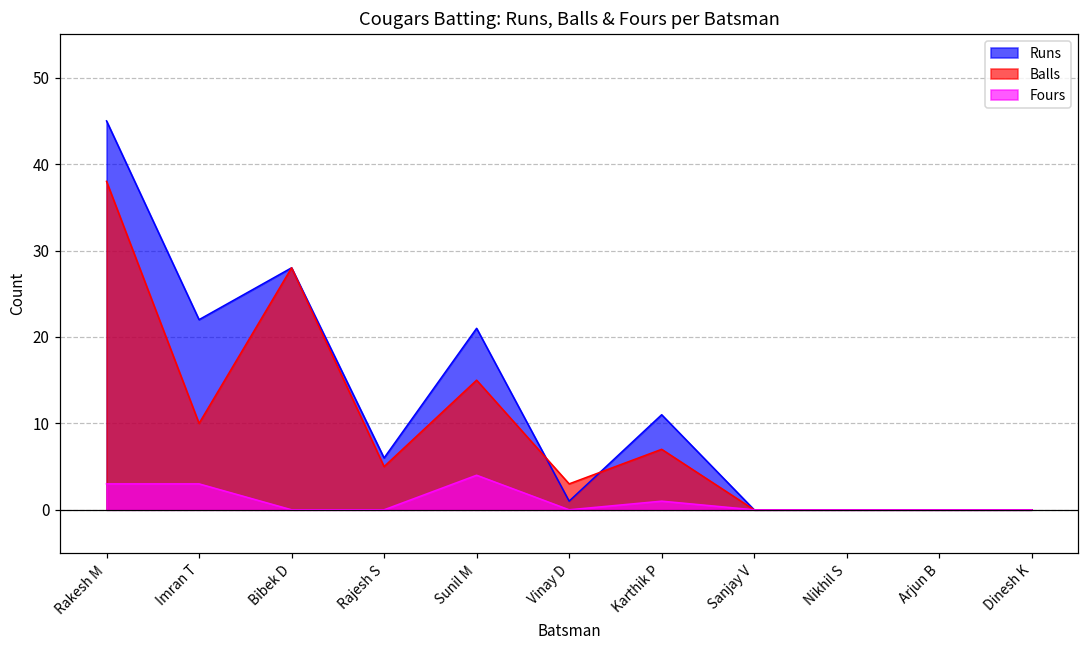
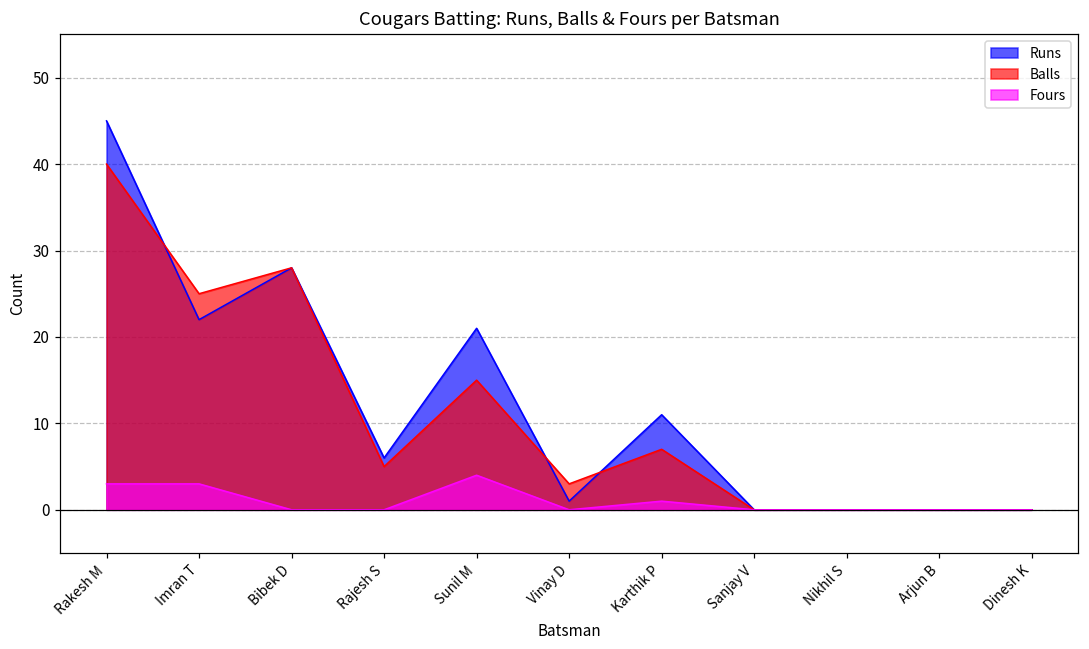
Balls, Rakesh M: 38 -> 40
Balls, Imran T: 10 -> 25
